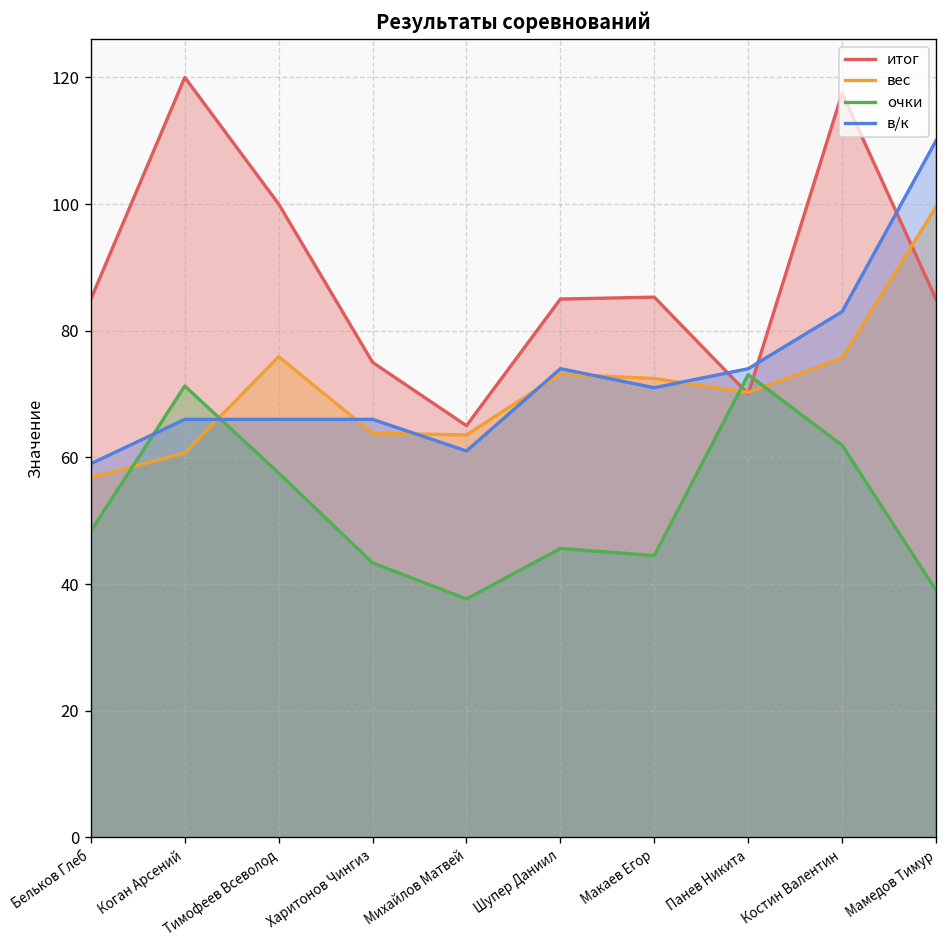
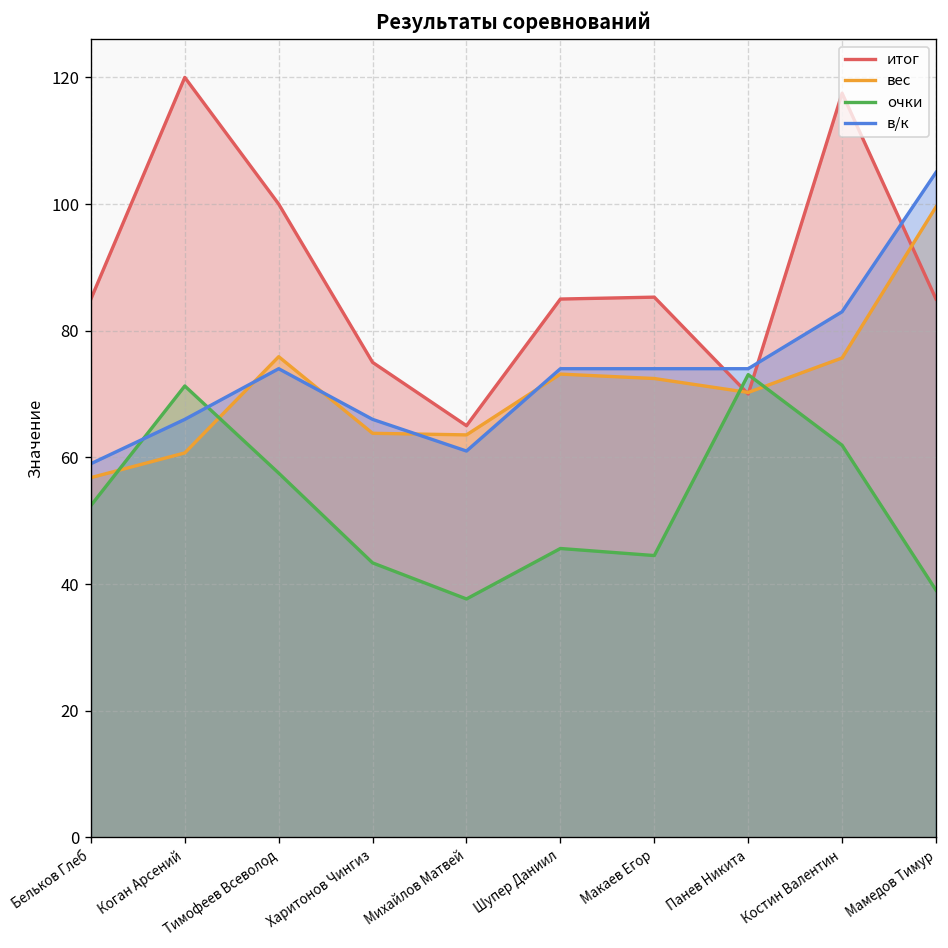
очки, Бельков Глеб: 48 -> 52
в/к, Тимофеев Всеволод: 66 -> 74
в/к, Макаев Егор: 71 -> 74
в/к, Мамедов Тимур: 110 -> 105
